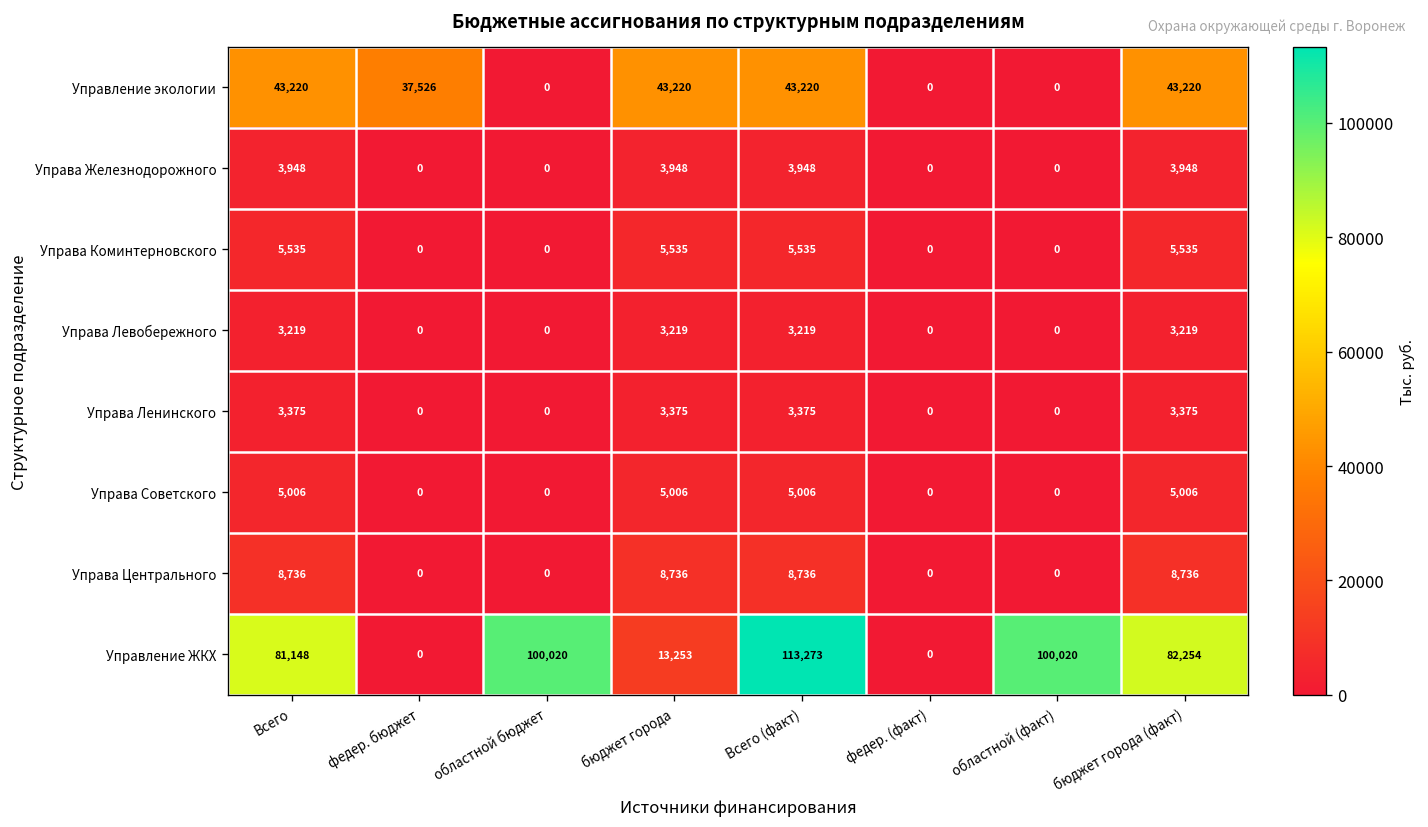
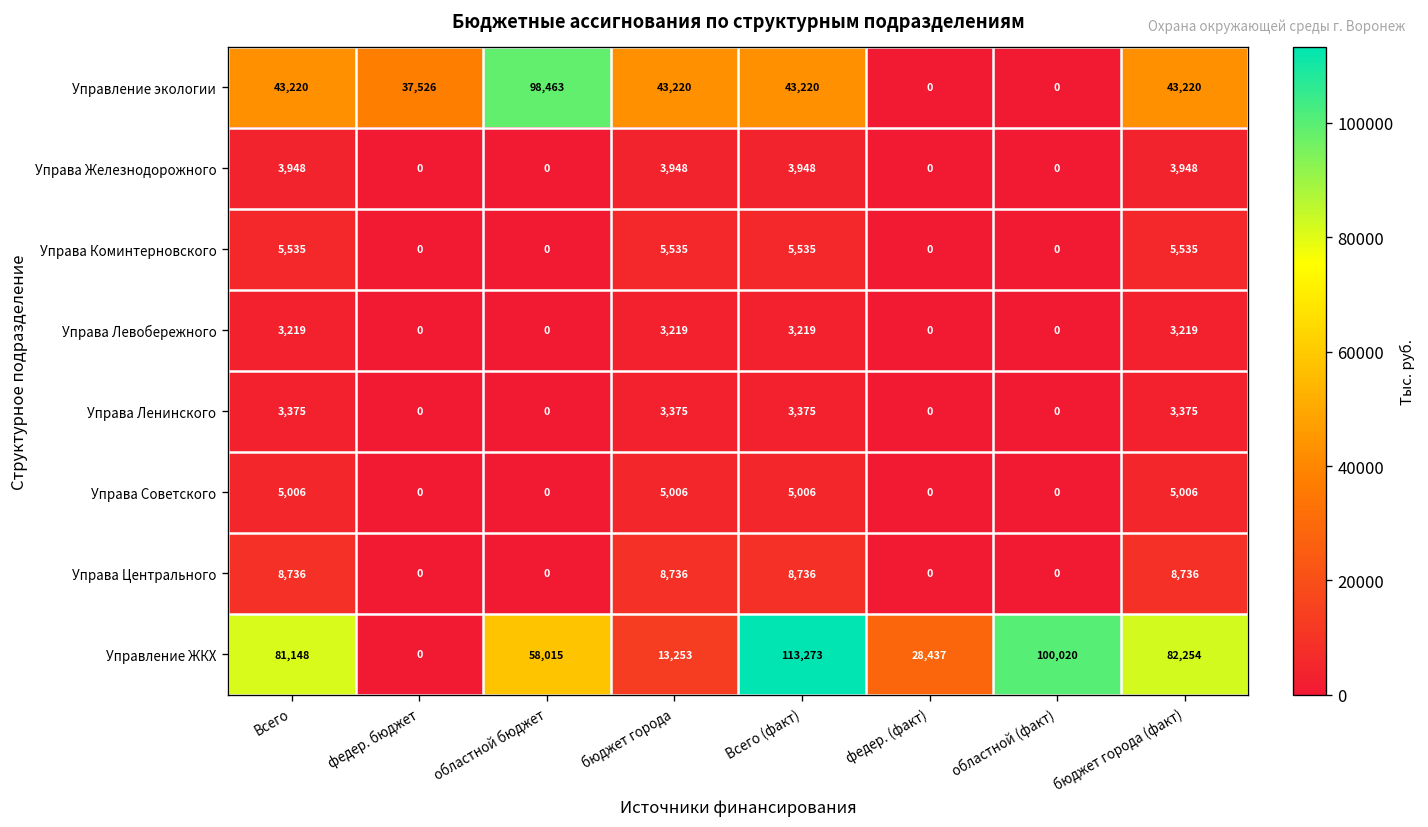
Управление экологии, областной бюджет: 0 -> 98,463
Управление ЖКХ, областной бюджет: 100,020 -> 58,015
Управление ЖКХ, федер. (факт): 0 -> 28,437
